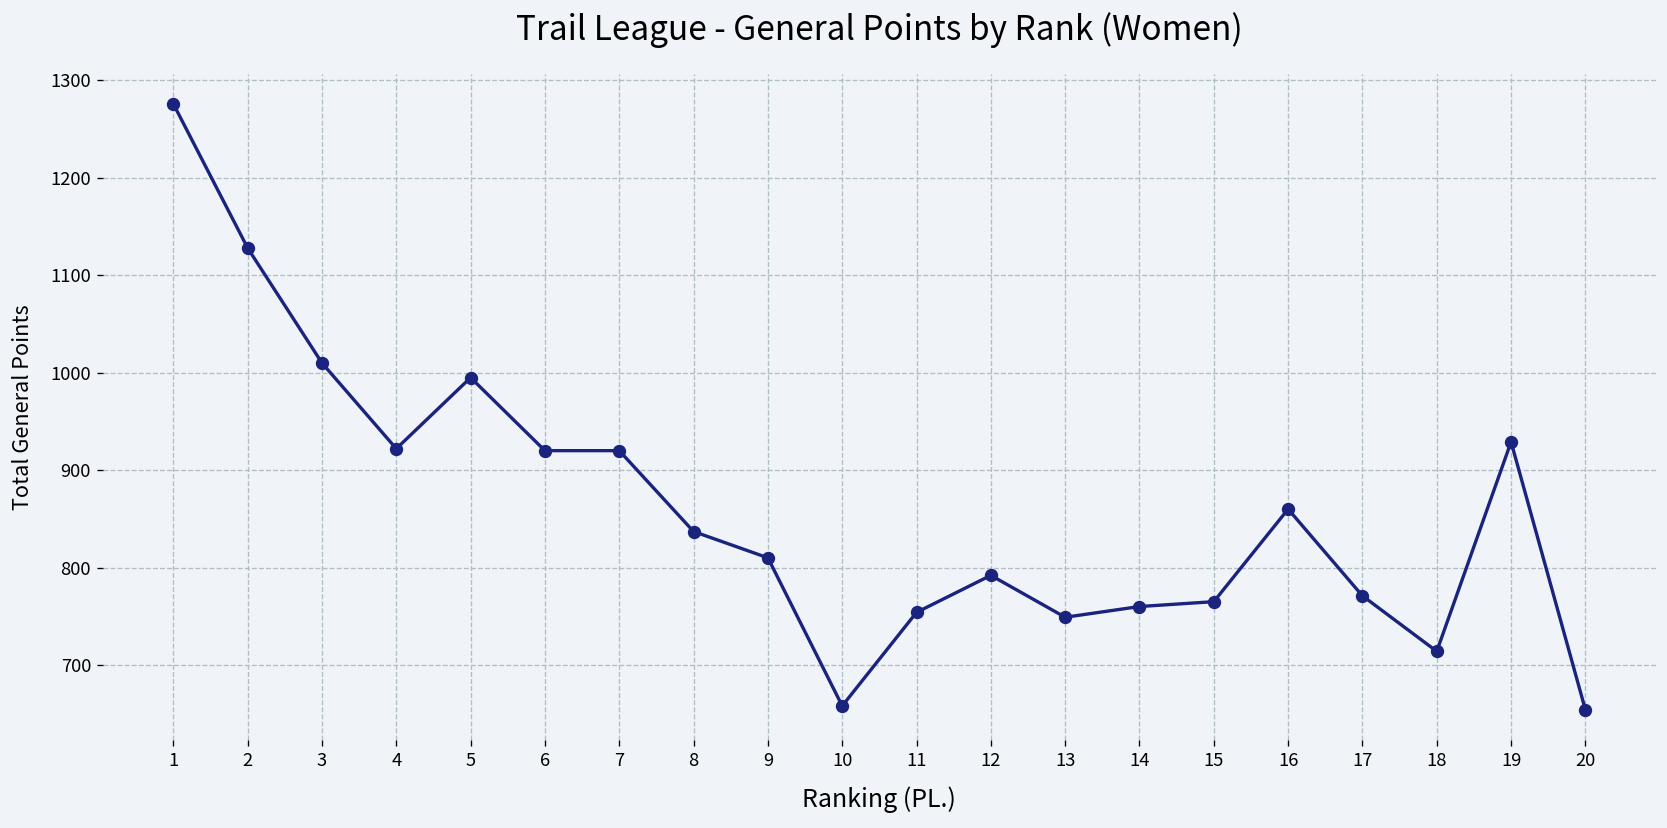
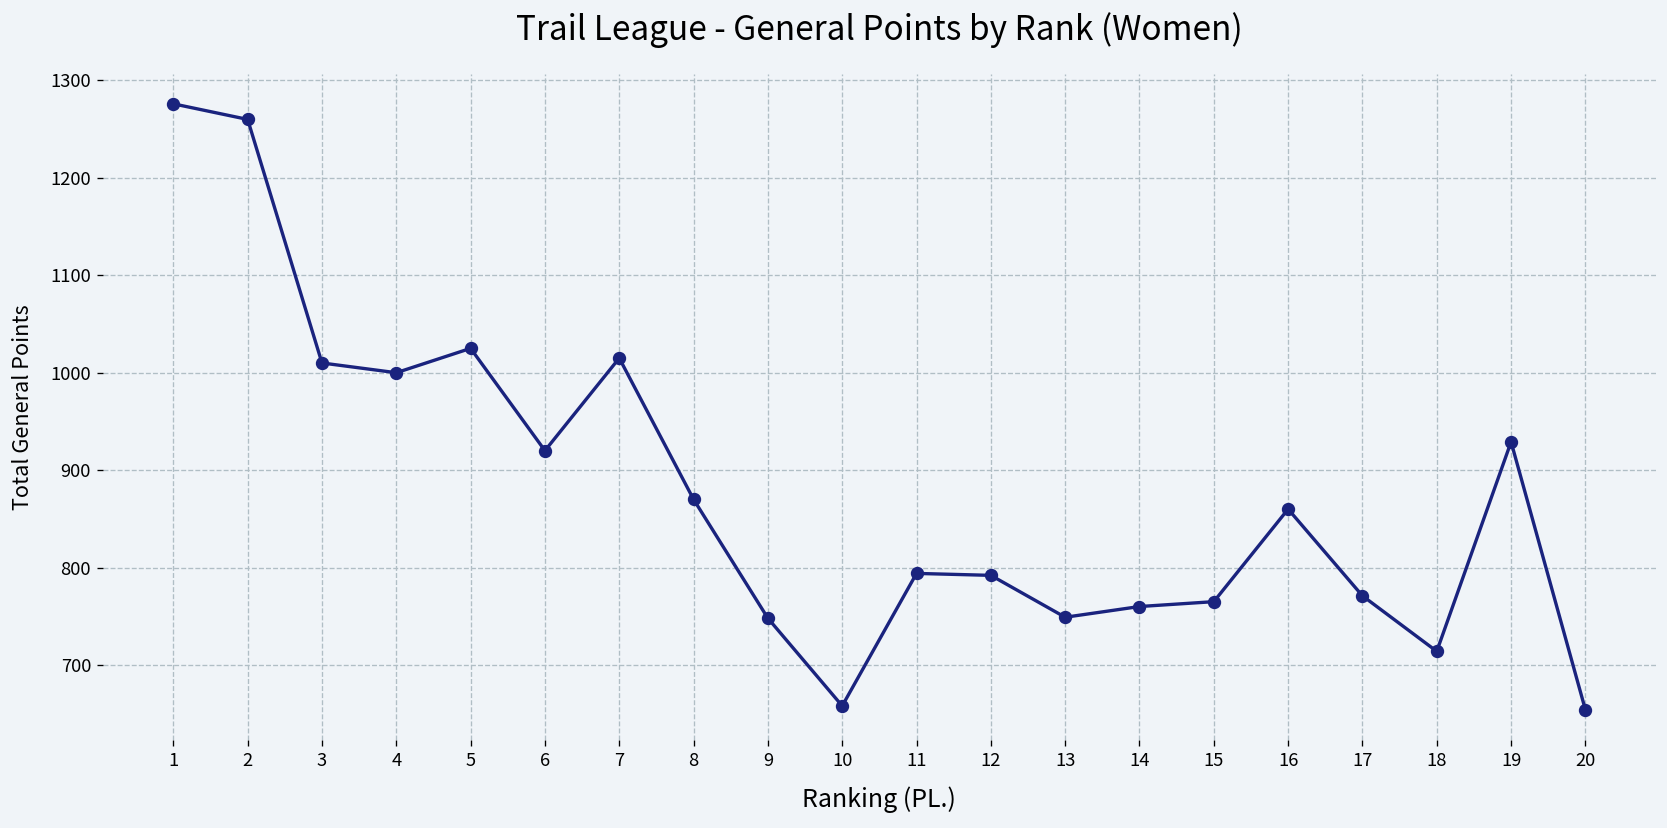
2: 1130 -> 1260
4: 920 -> 1000
5: 1000 -> 1030
7: 920 -> 1020
8: 840 -> 870
9: 810 -> 750
11: 750 -> 790
